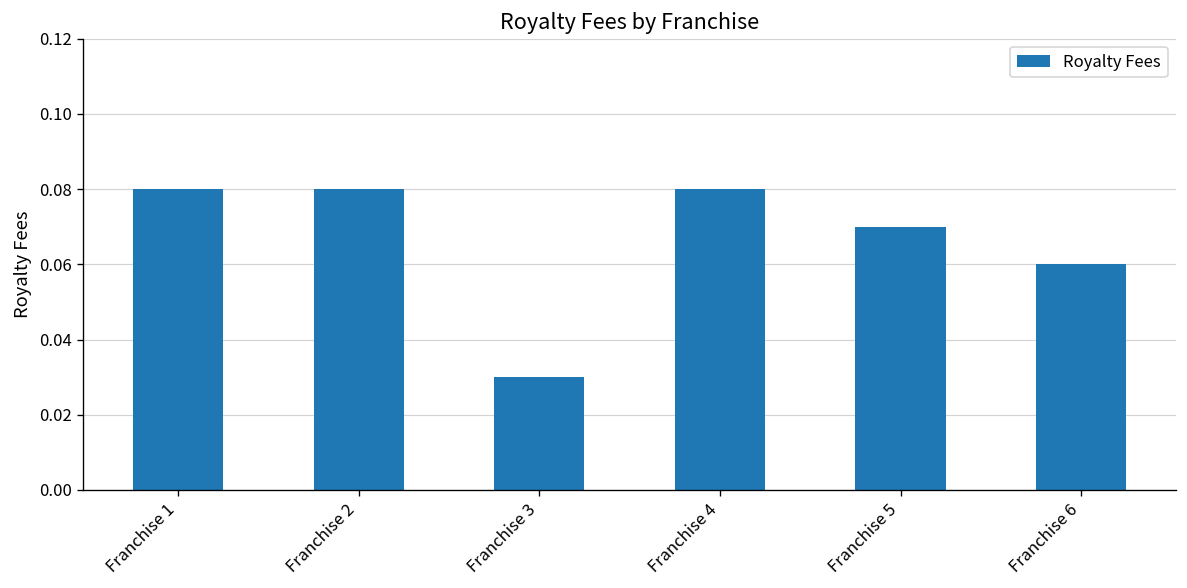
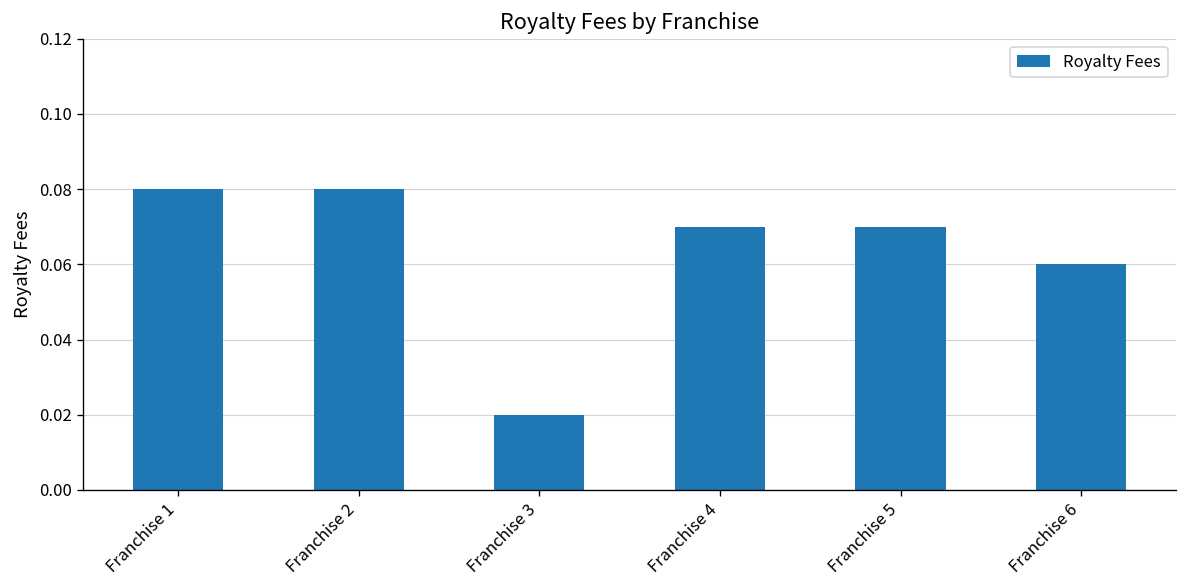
Franchise 3: 0.03 -> 0.02
Franchise 4: 0.08 -> 0.07
